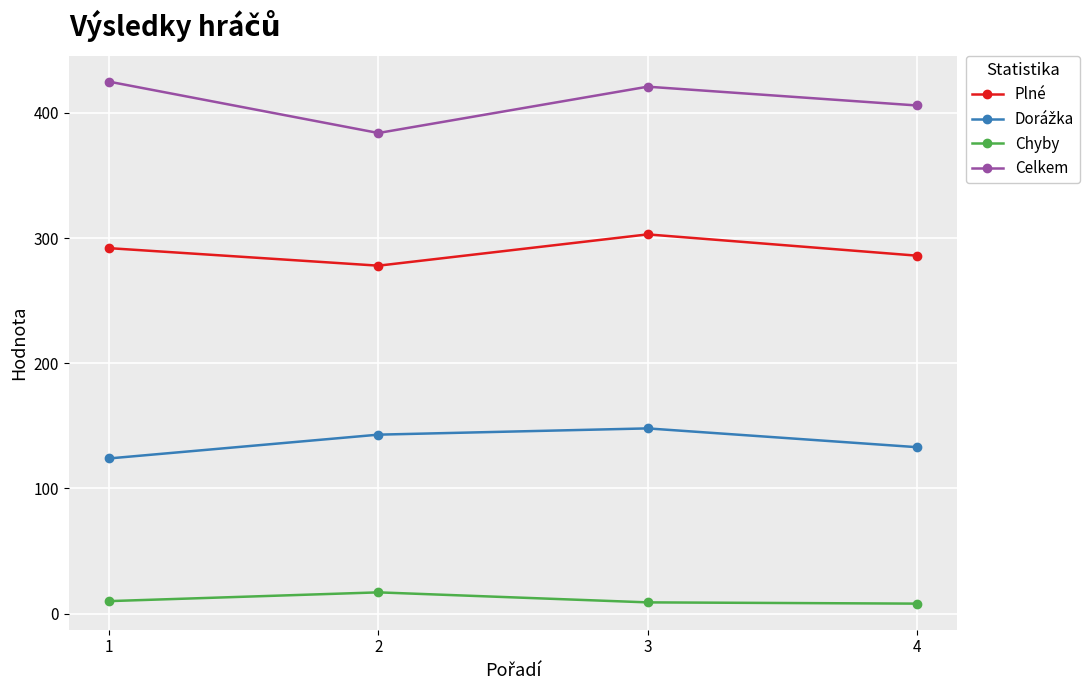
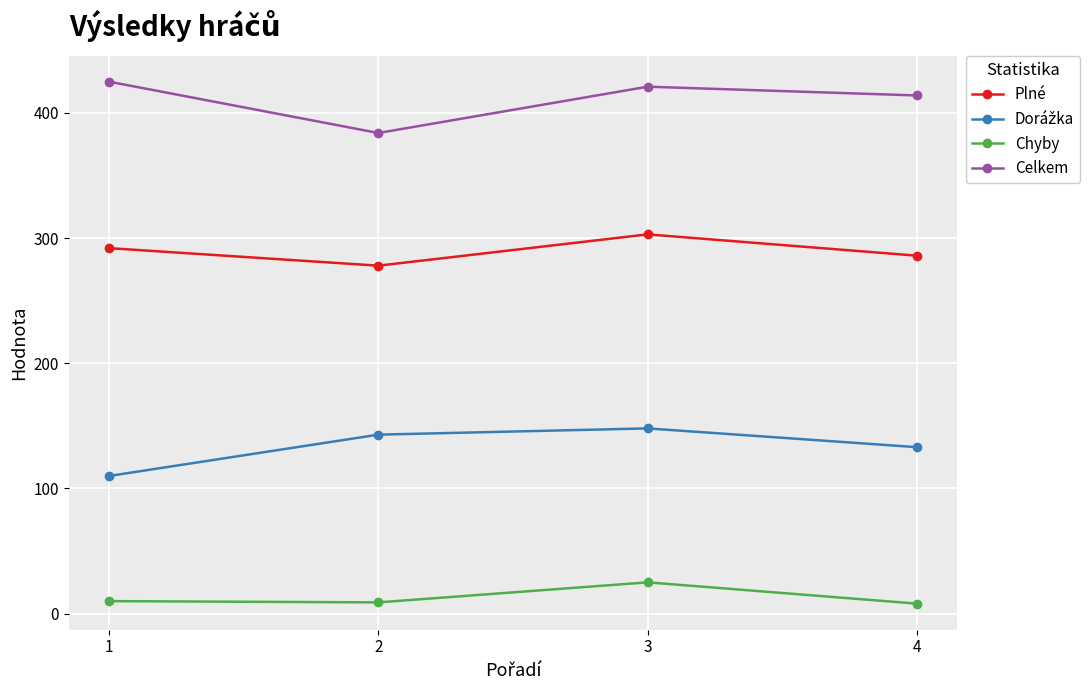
Dorážka, 1: 124 -> 110
Chyby, 2: 17 -> 9
Chyby, 3: 9 -> 25
Celkem, 4: 406 -> 414
